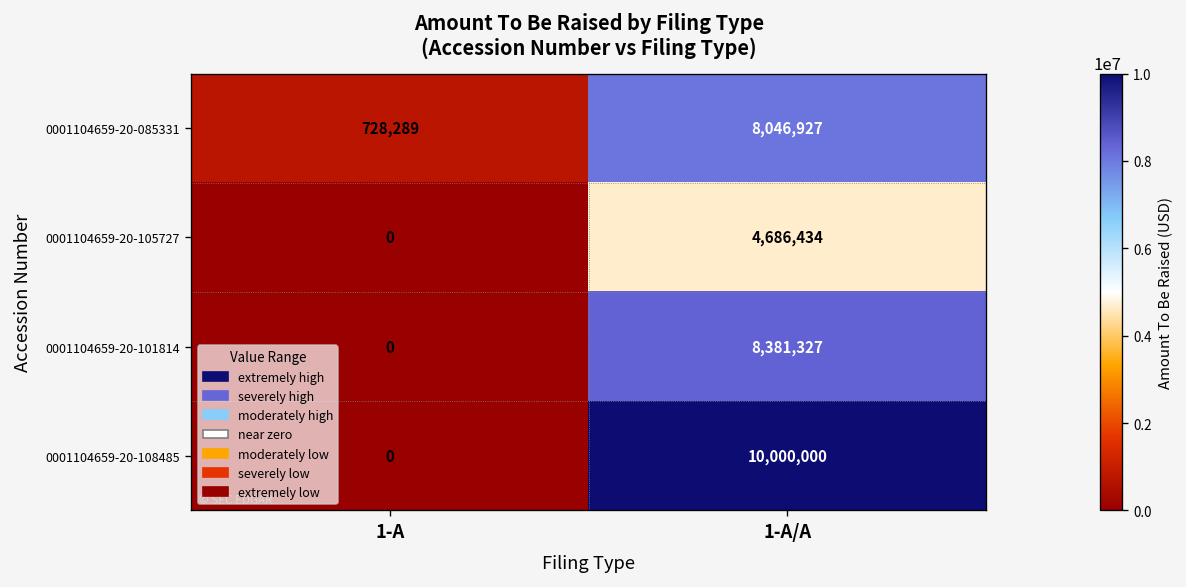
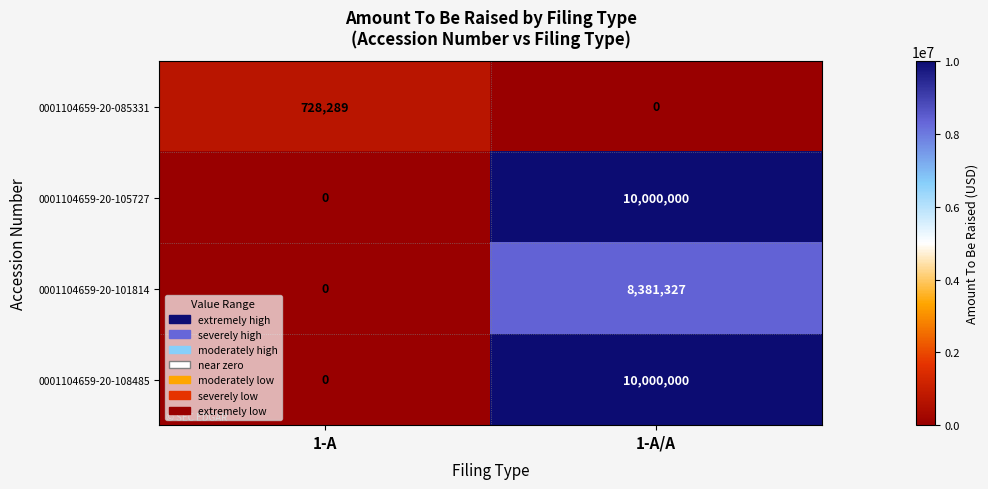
0001104659-20-085331, 1-A/A: 8,046,927 -> 0
0001104659-20-105727, 1-A/A: 4,686,434 -> 10,000,000
